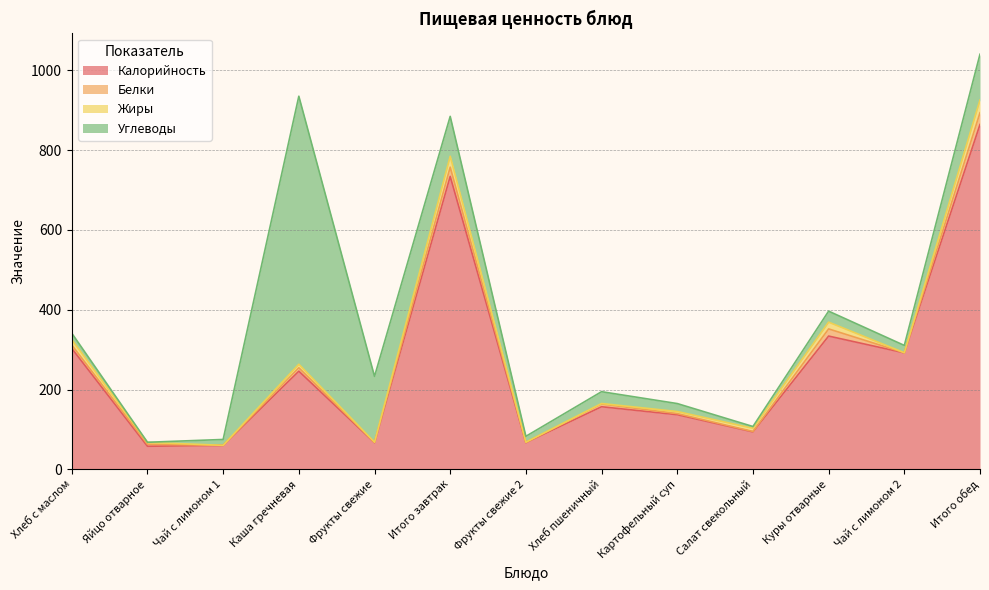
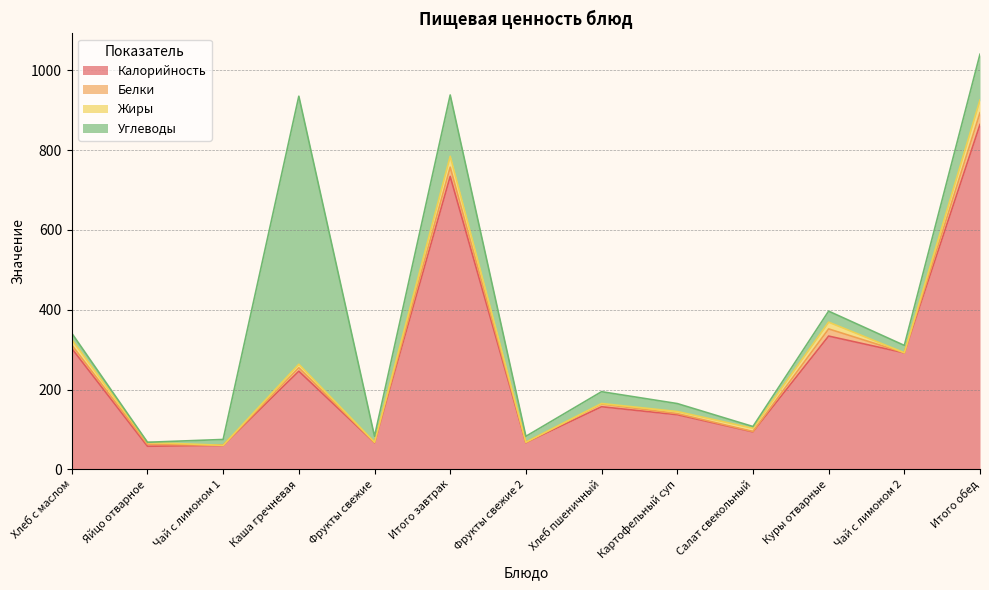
Углеводы, Фрукты свежие: 160 -> 10
Углеводы, Итого завтрак: 100 -> 150
